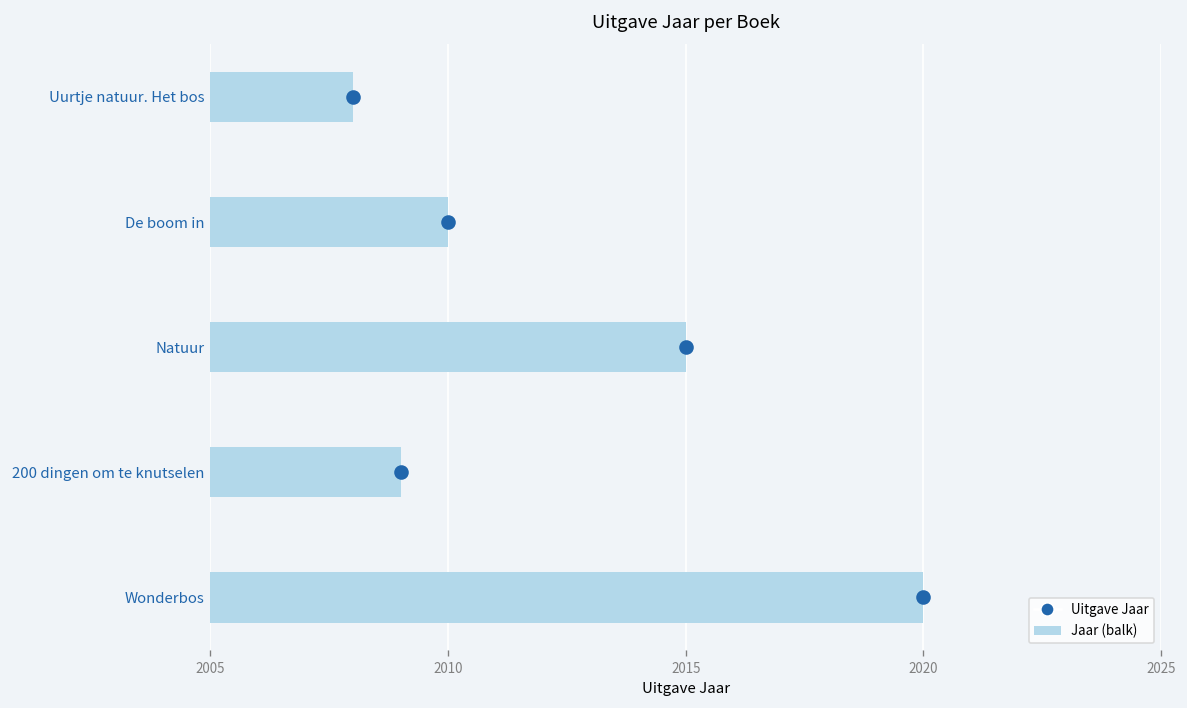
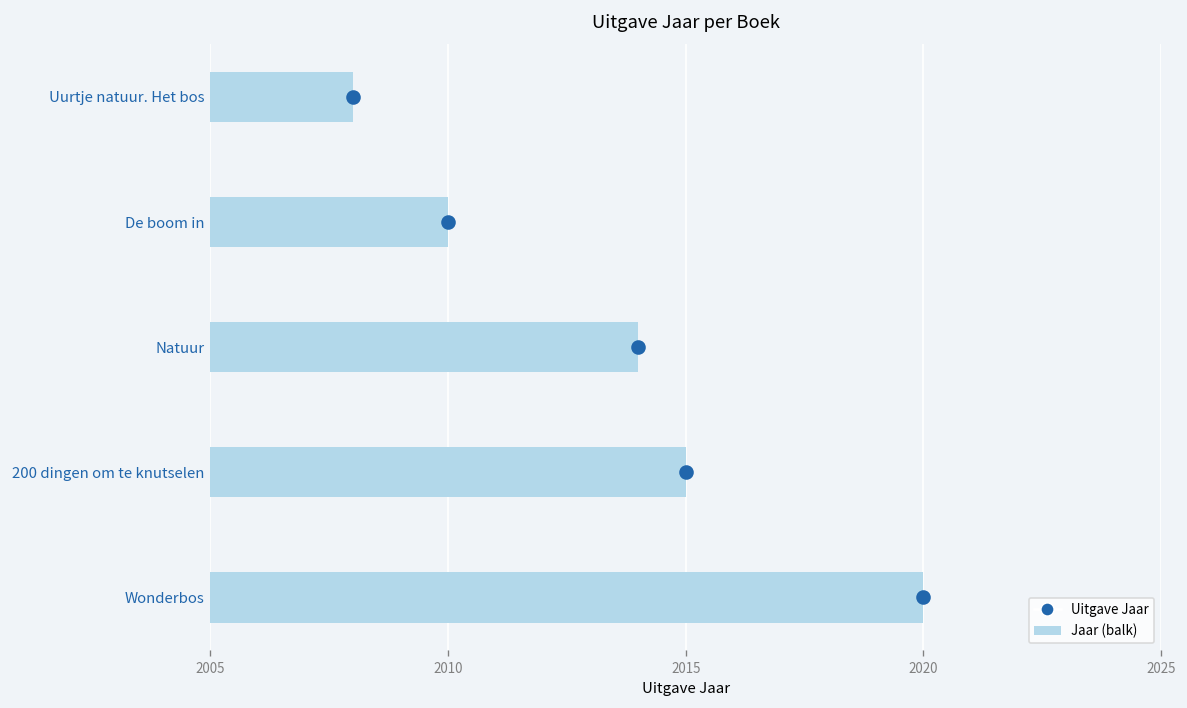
Natuur: 2015 -> 2014
200 dingen om te knutselen: 2009 -> 2015
